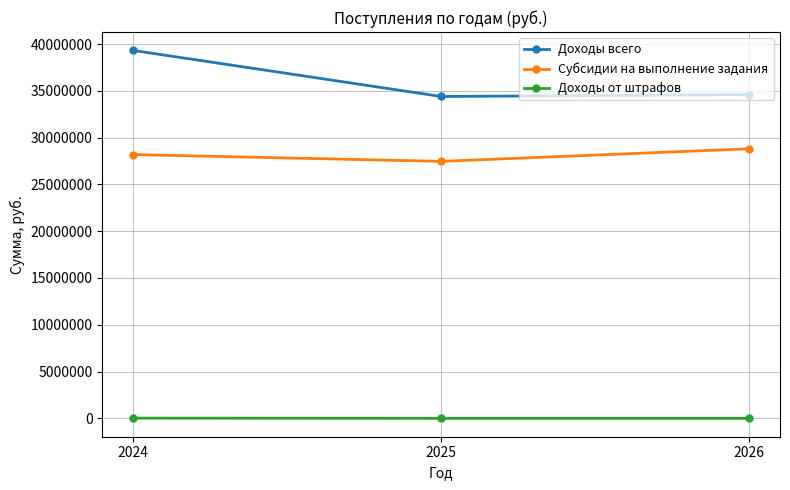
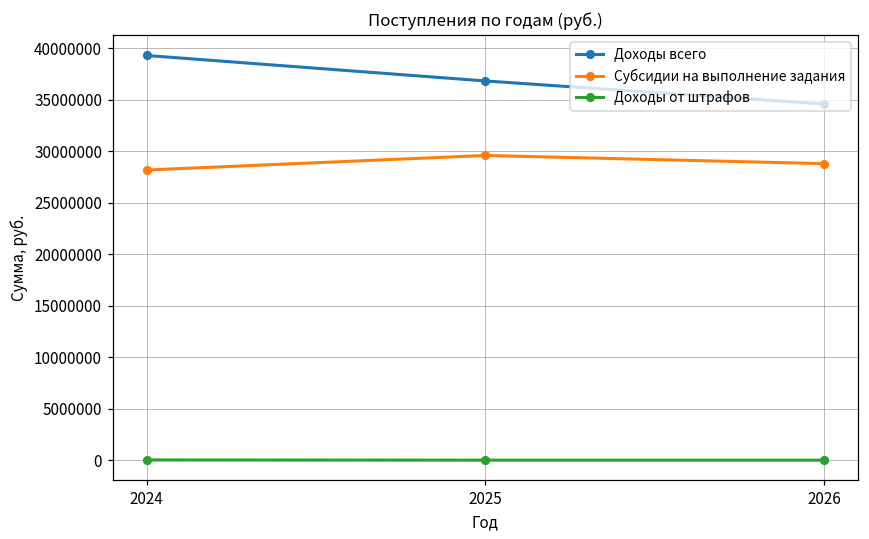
Доходы всего, 2025: 34000000 -> 37000000
Субсидии на выполнение задания, 2025: 27000000 -> 30000000
